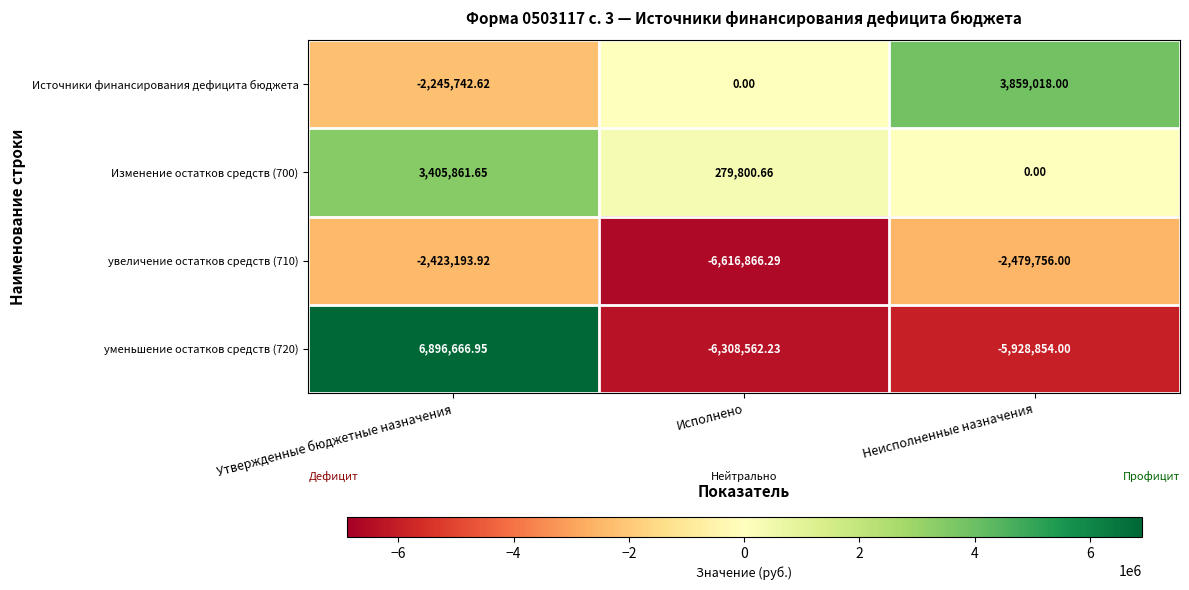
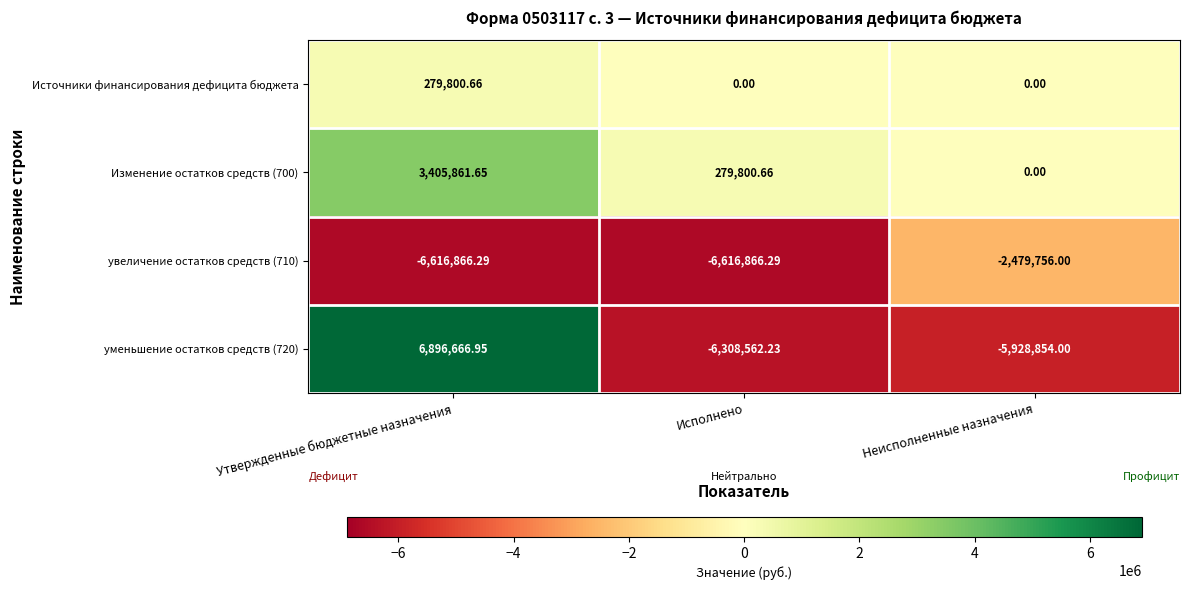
Источники финансирования дефицита бюджета, Утвержденные бюджетные назначения: -2,245,742.62 -> 279,800.66
Источники финансирования дефицита бюджета, Неисполненные назначения: 3,859,018.00 -> 0.00
увеличение остатков средств (710), Утвержденные бюджетные назначения: -2,423,193.92 -> -6,616,866.29
